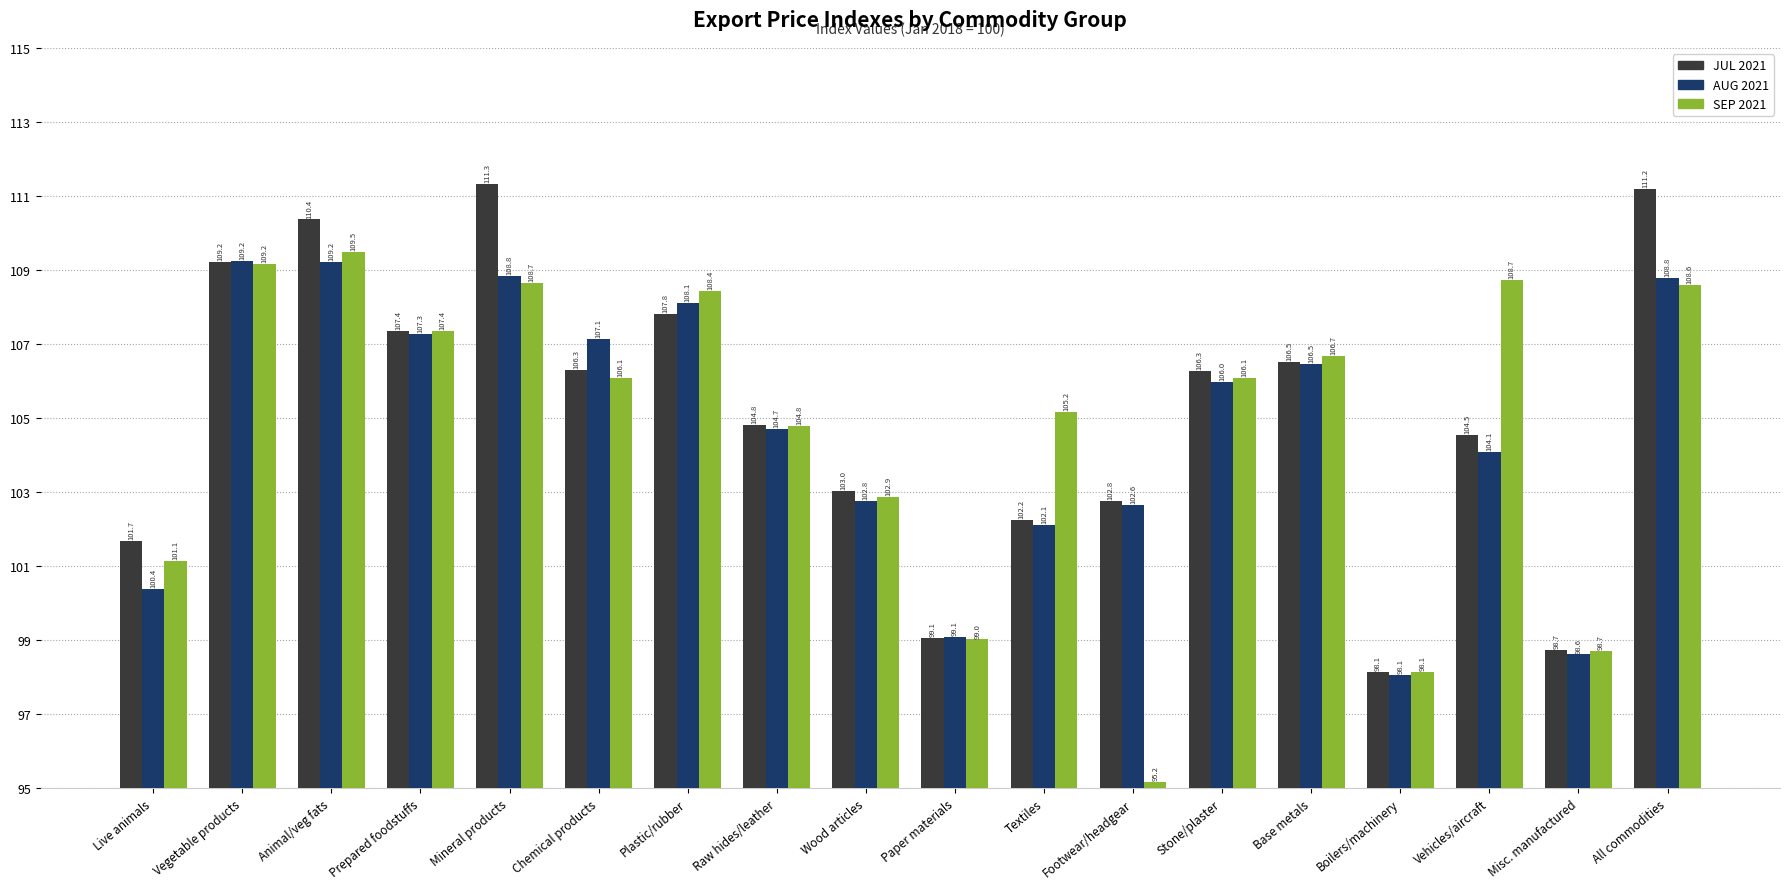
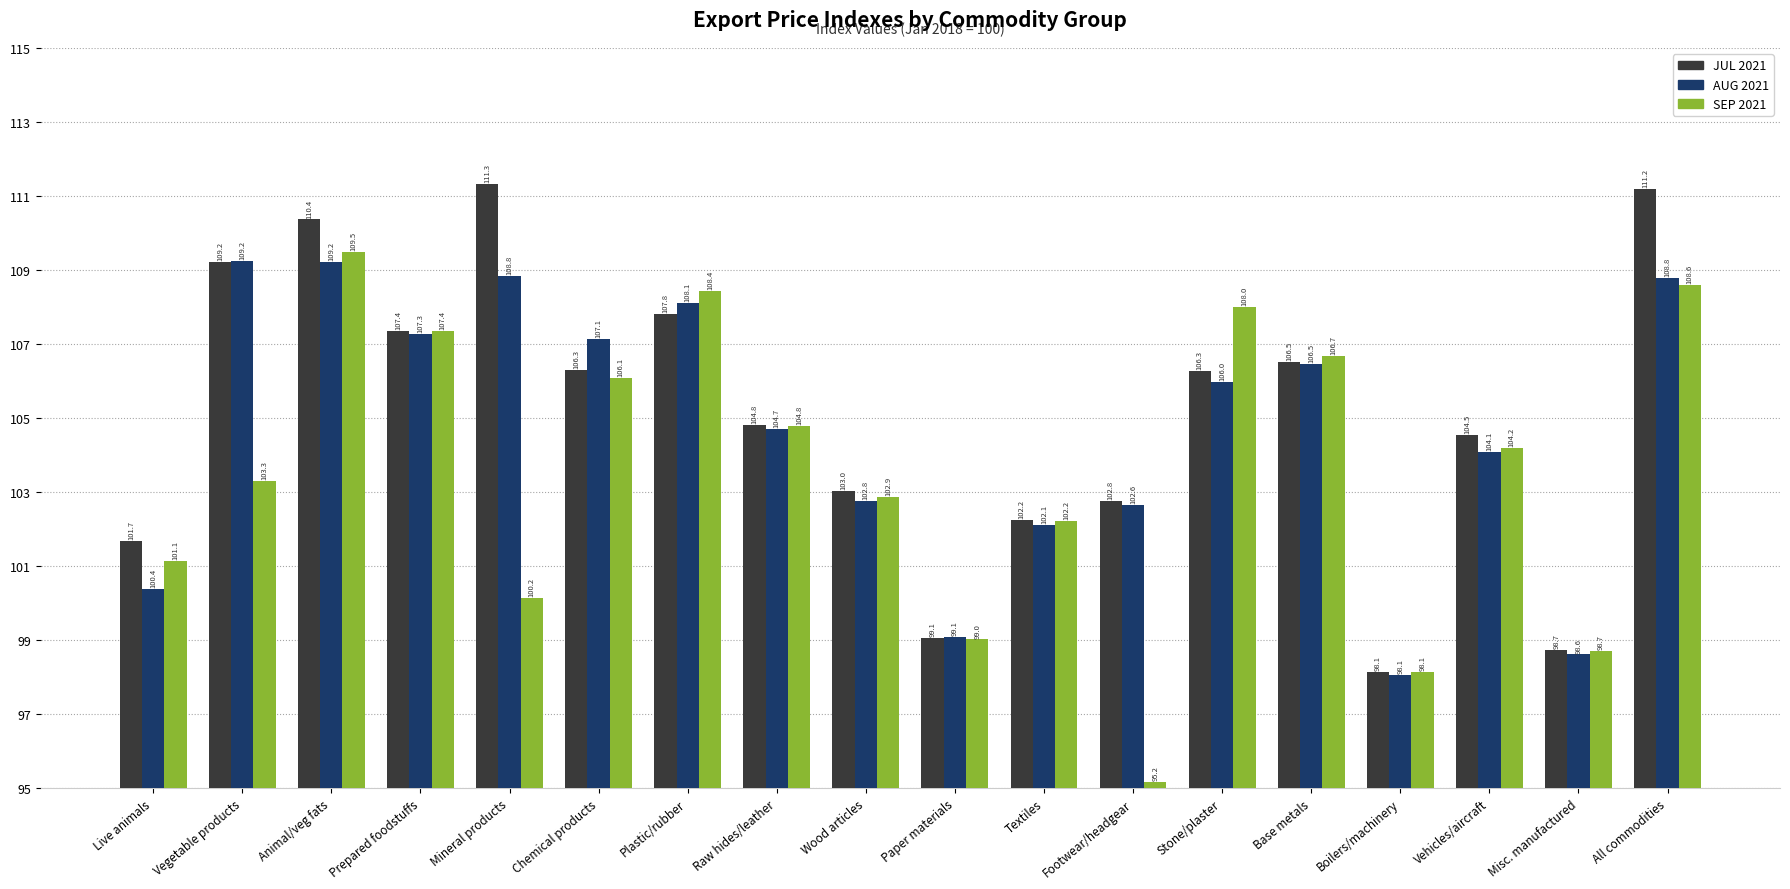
SEP 2021, Vegetable products: 109.2 -> 103.3
SEP 2021, Mineral products: 108.7 -> 100.2
SEP 2021, Textiles: 105.2 -> 102.2
SEP 2021, Stone/plaster: 106.1 -> 108.0
SEP 2021, Vehicles/aircraft: 108.7 -> 104.2
